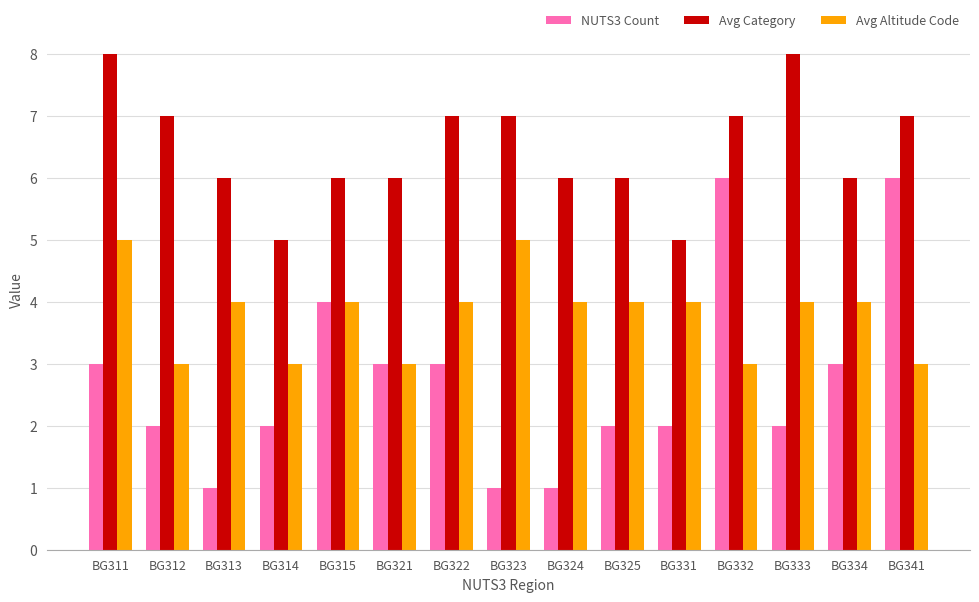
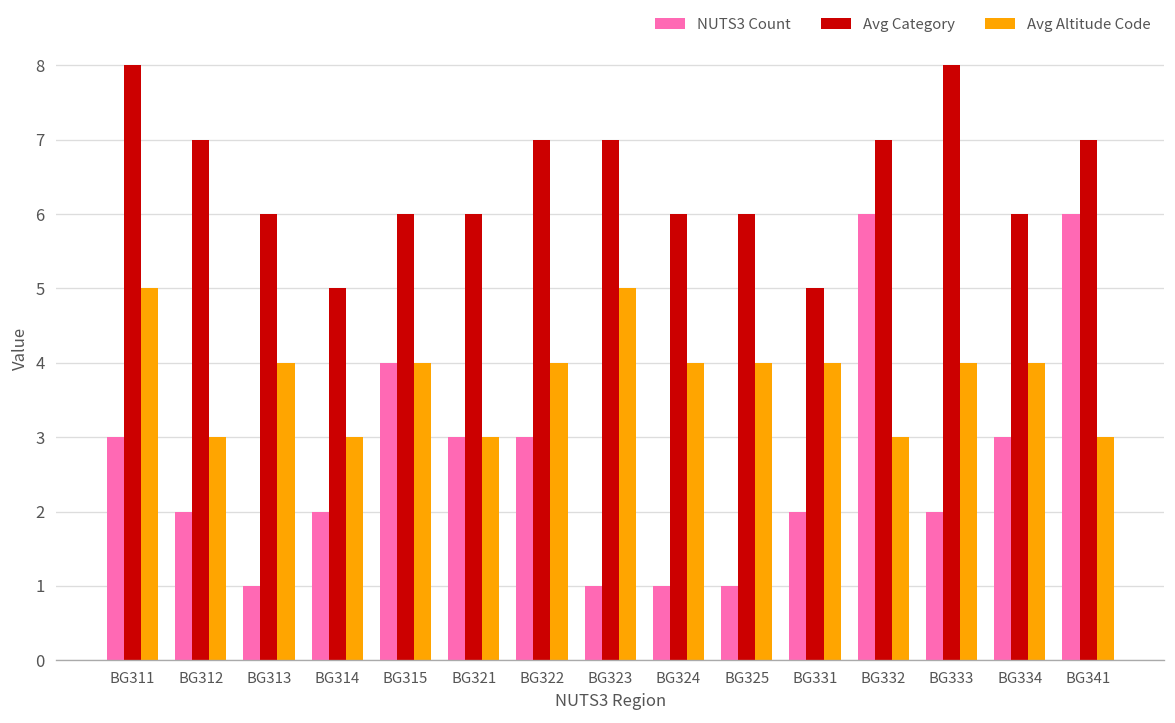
NUTS3 Count, BG325: 2 -> 1
